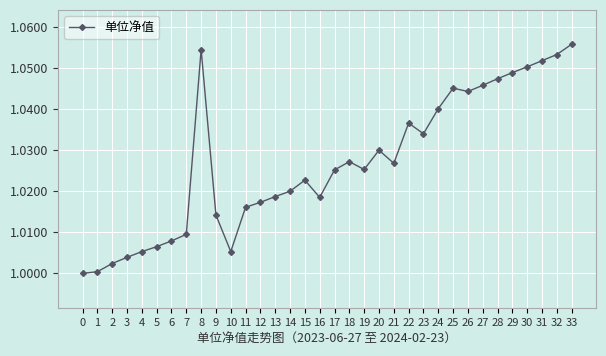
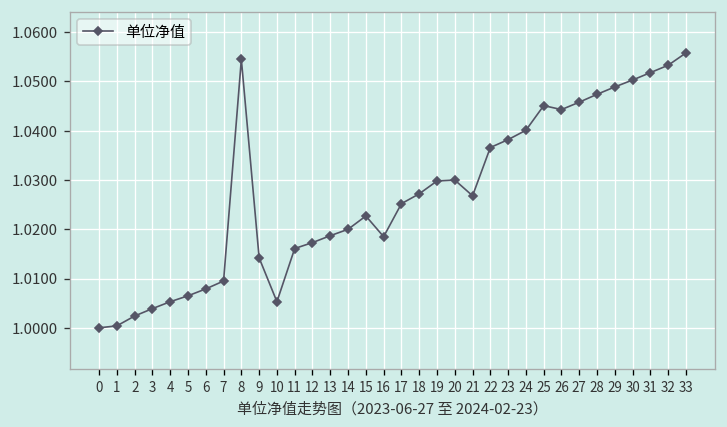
19: 1.025 -> 1.030
23: 1.034 -> 1.038
